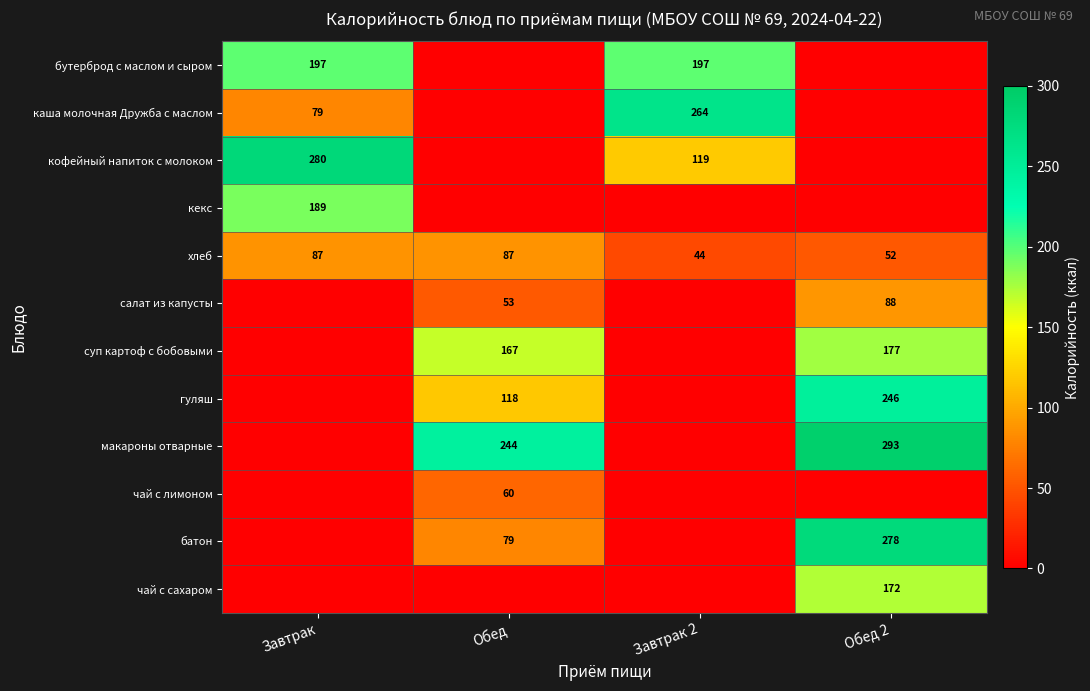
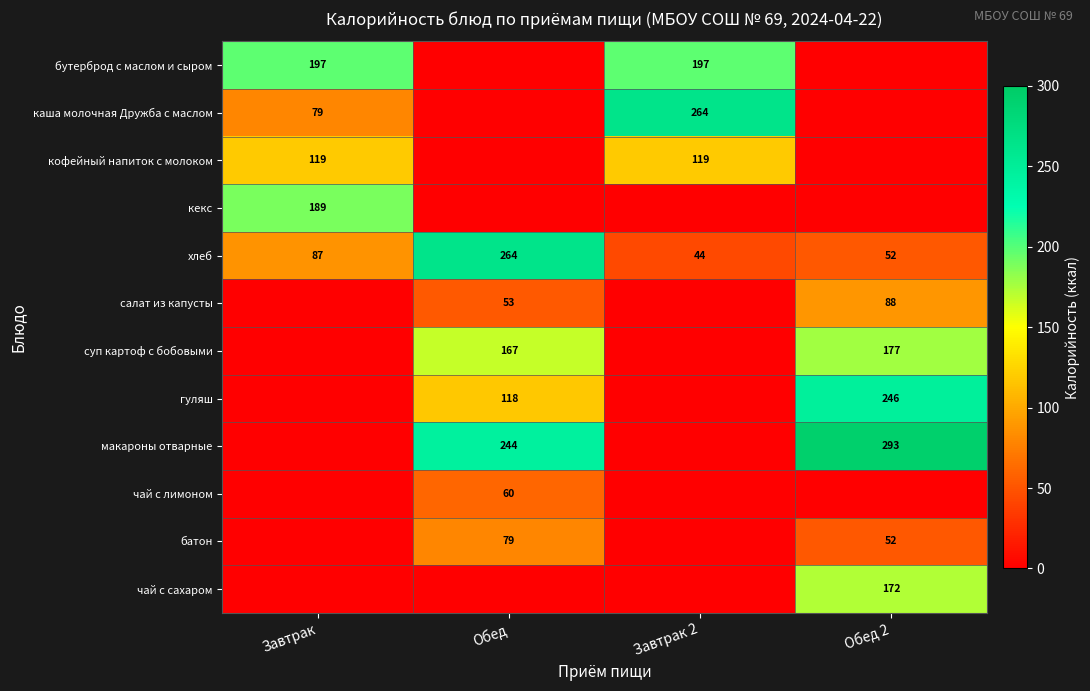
кофейный напиток с молоком, Завтрак: 280 -> 119
хлеб, Обед: 87 -> 264
батон, Обед 2: 278 -> 52
